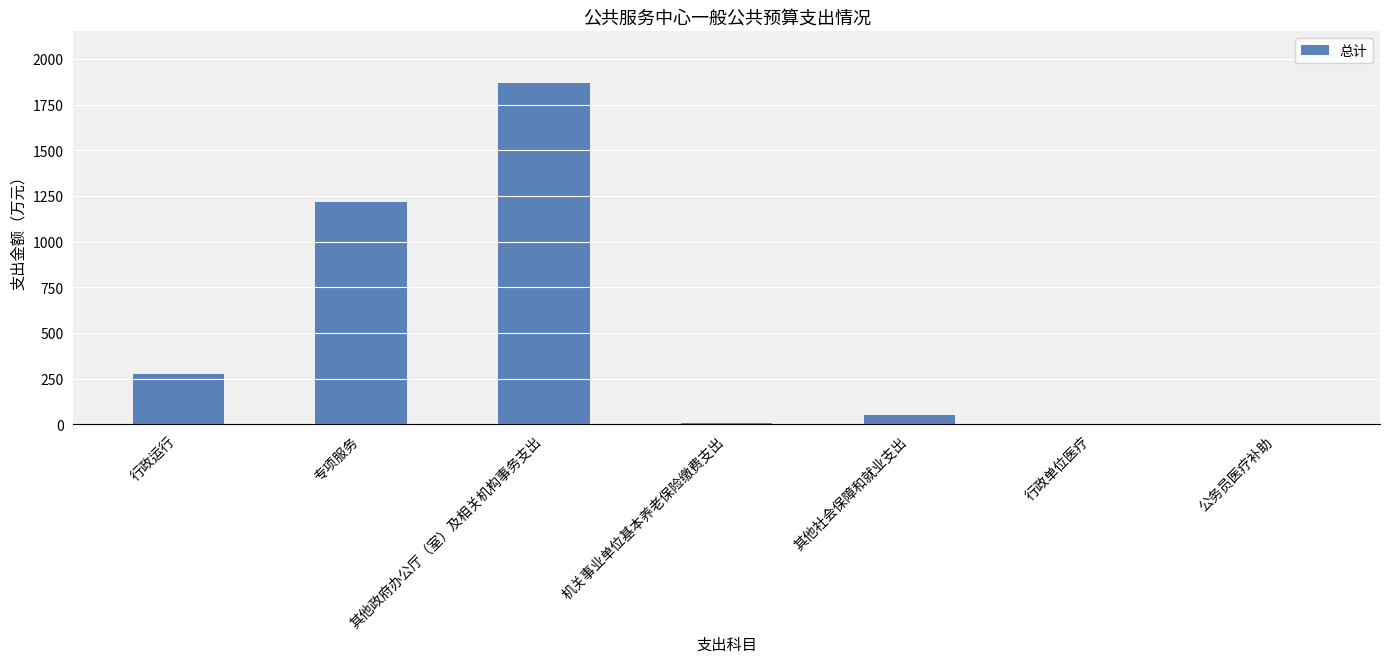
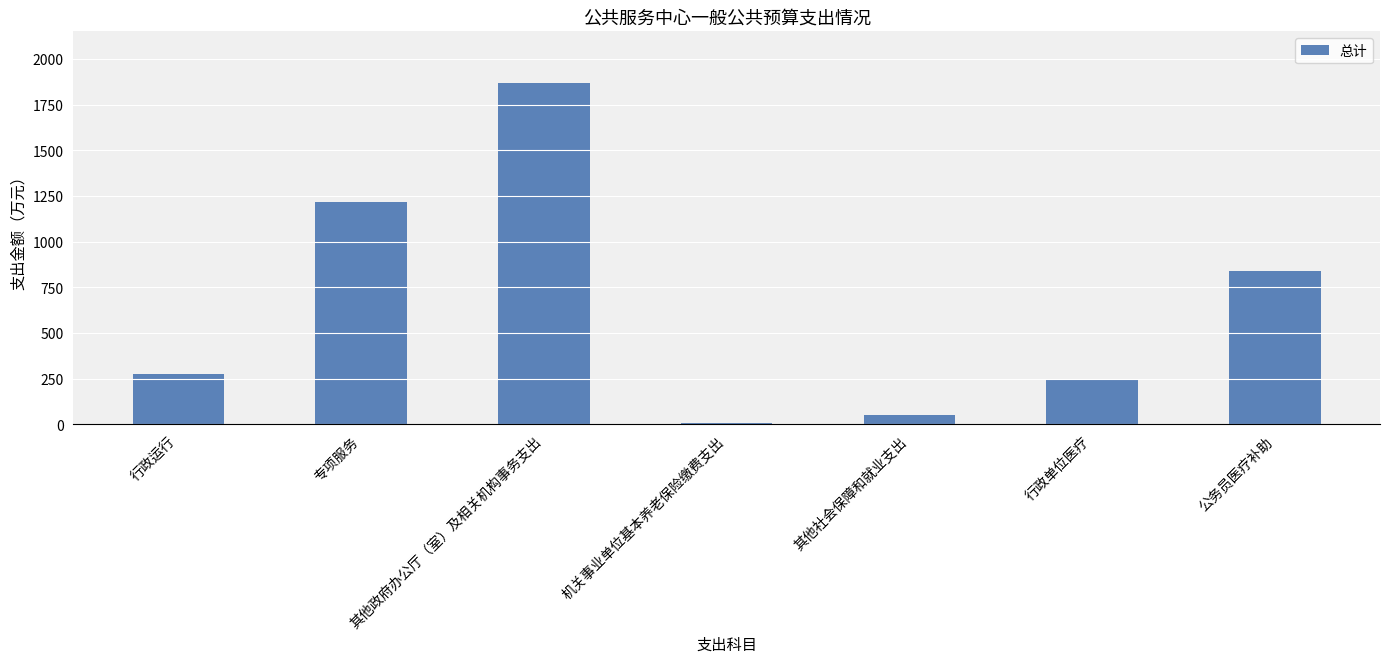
行政单位医疗: 0 -> 240
公务员医疗补助: 0 -> 840
